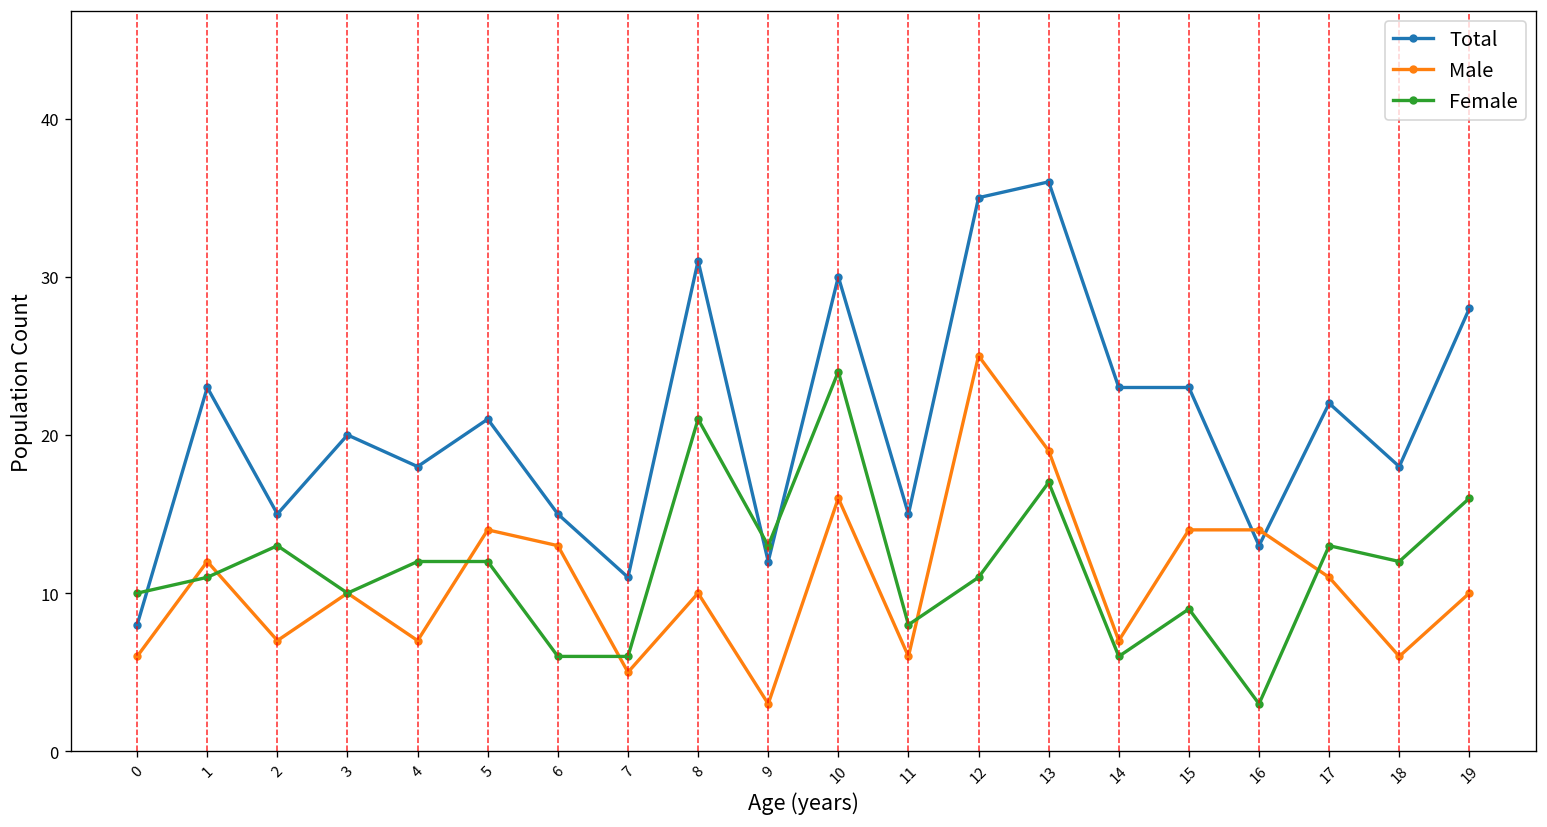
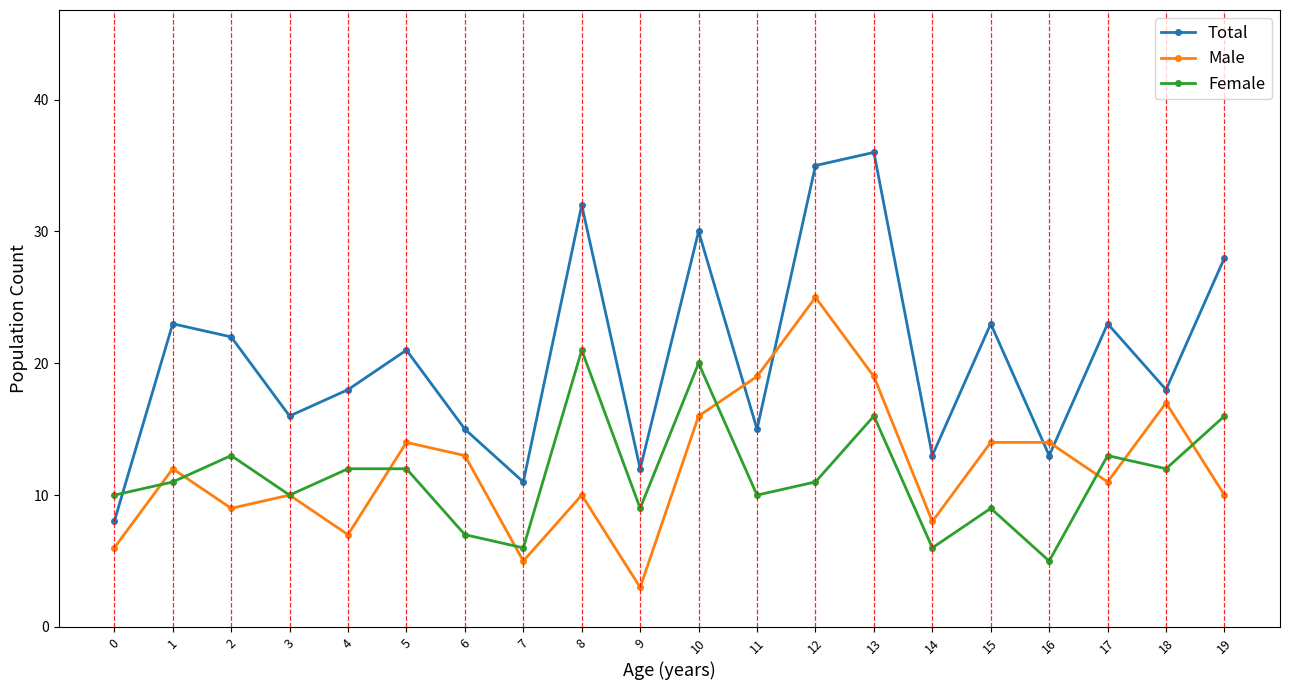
Total, 2: 15 -> 22
Male, 2: 7 -> 9
Total, 3: 20 -> 16
Female, 6: 6 -> 7
Total, 8: 31 -> 32
Female, 9: 13 -> 9
Female, 10: 24 -> 20
Male, 11: 6 -> 19
Female, 11: 8 -> 10
Female, 13: 17 -> 16
Total, 14: 23 -> 13
Male, 14: 7 -> 8
Female, 16: 3 -> 5
Total, 17: 22 -> 23
Male, 18: 6 -> 17
